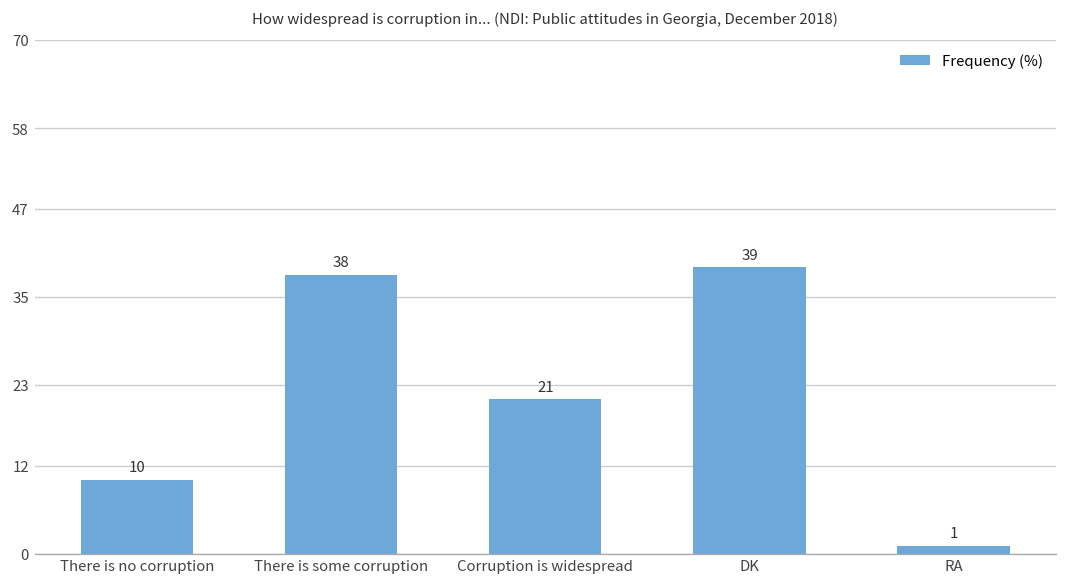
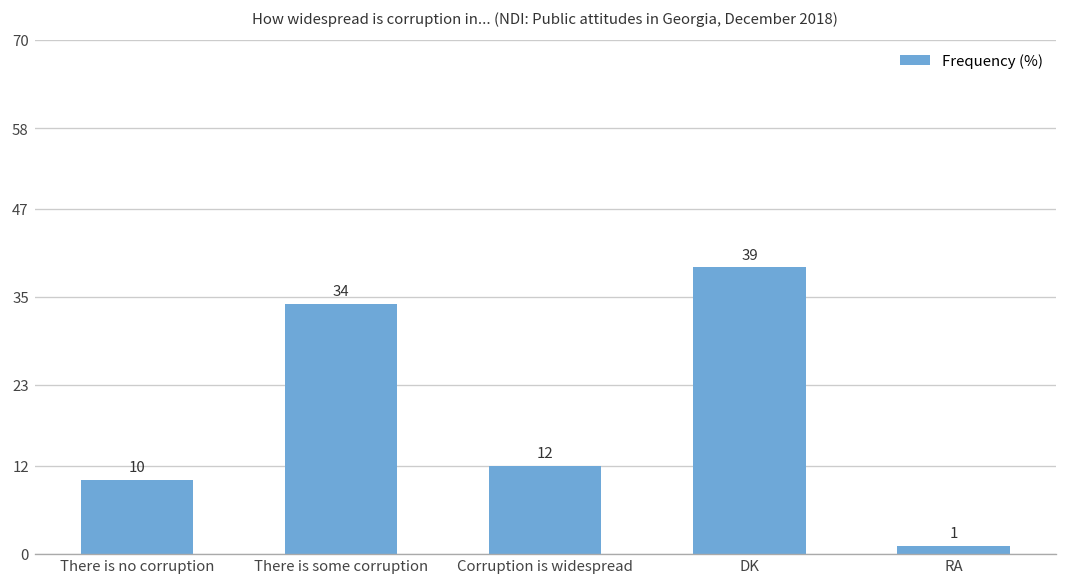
There is some corruption: 38 -> 34
Corruption is widespread: 21 -> 12
